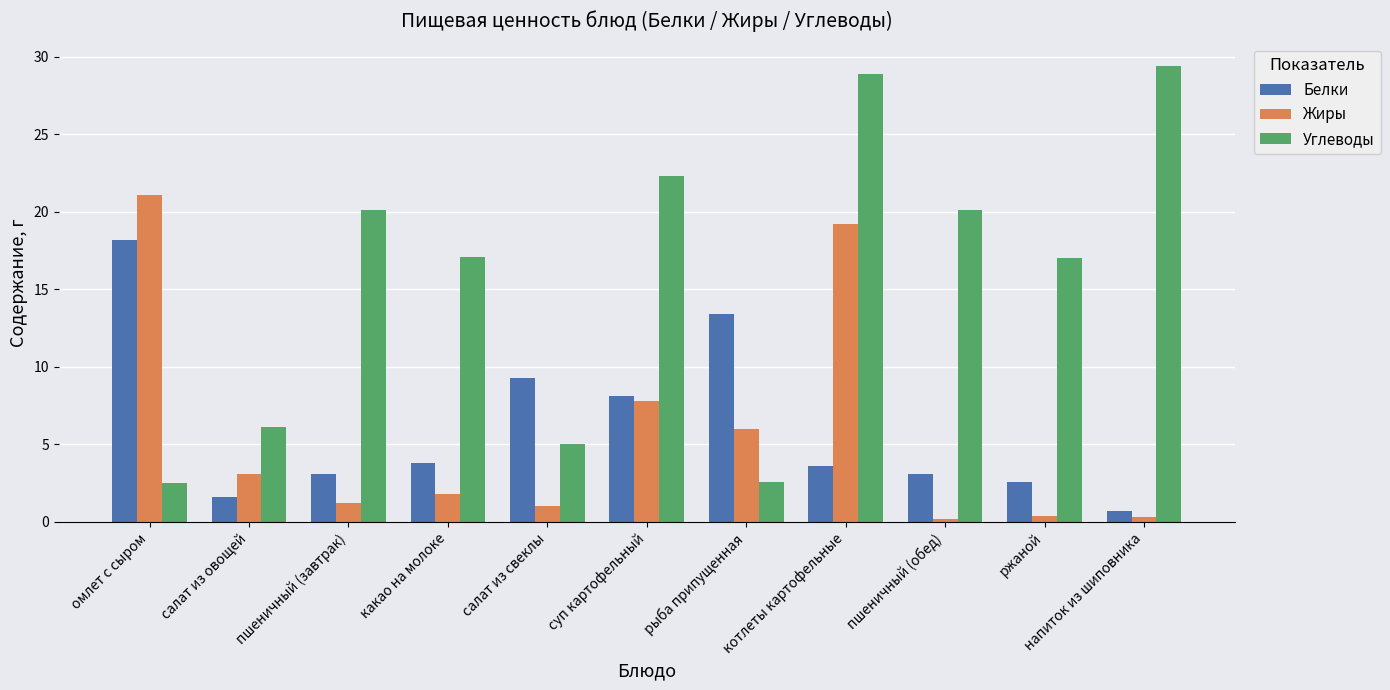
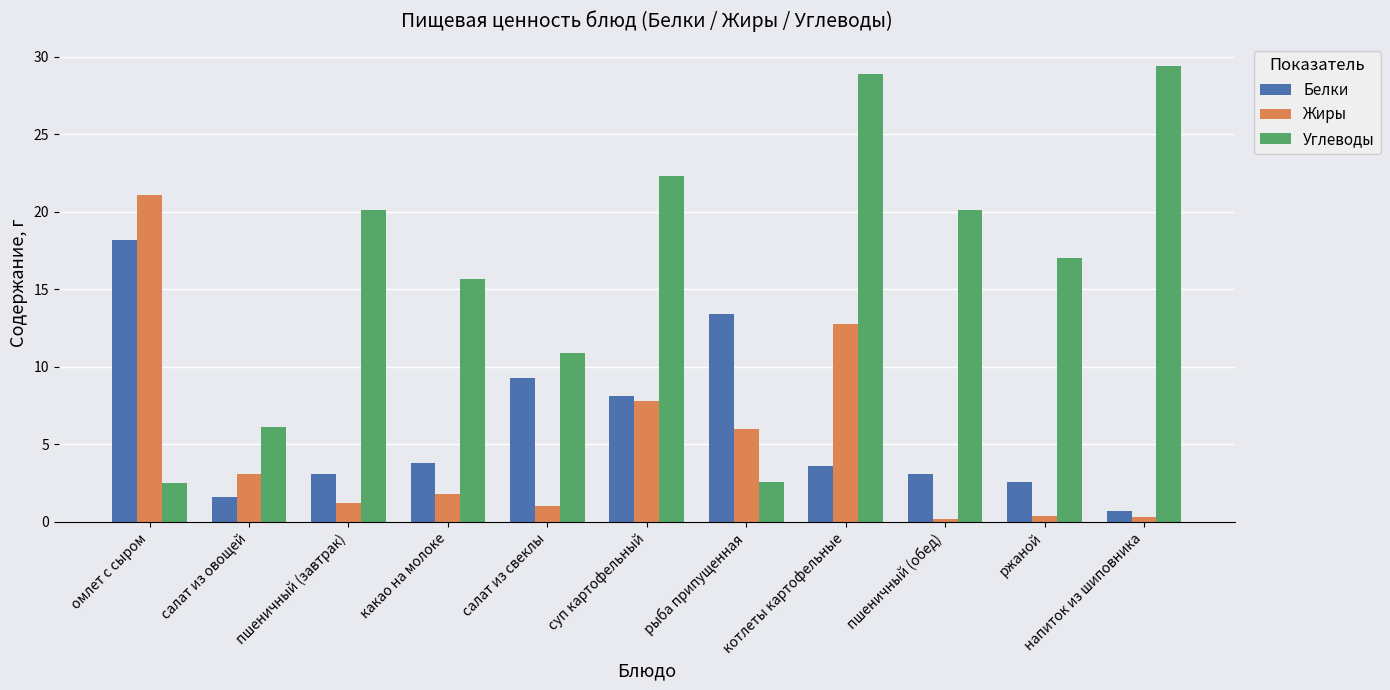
Углеводы, какао на молоке: 17.1 -> 15.7
Углеводы, салат из свеклы: 5.0 -> 10.9
Жиры, котлеты картофельные: 19.2 -> 12.8
